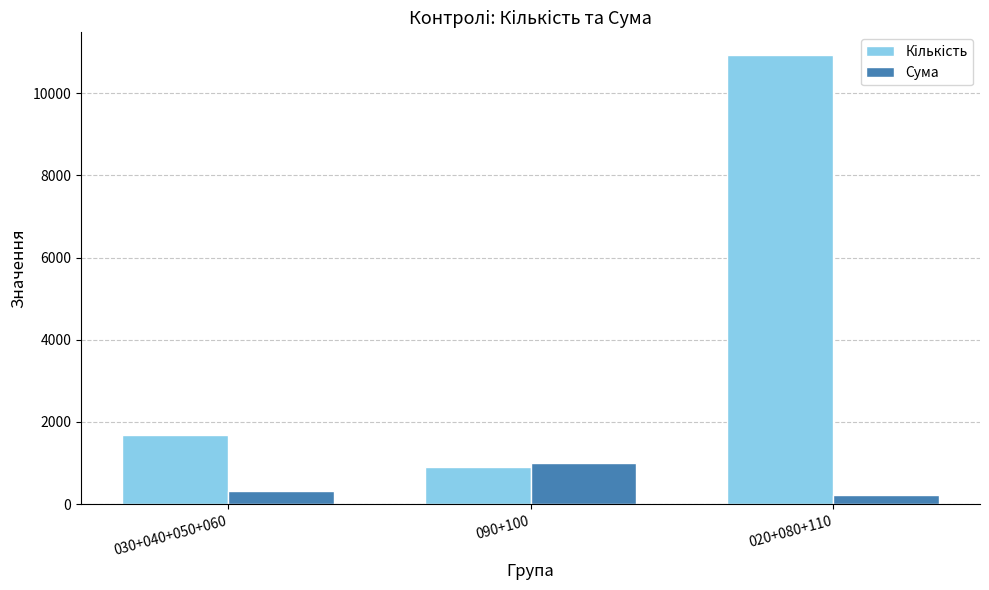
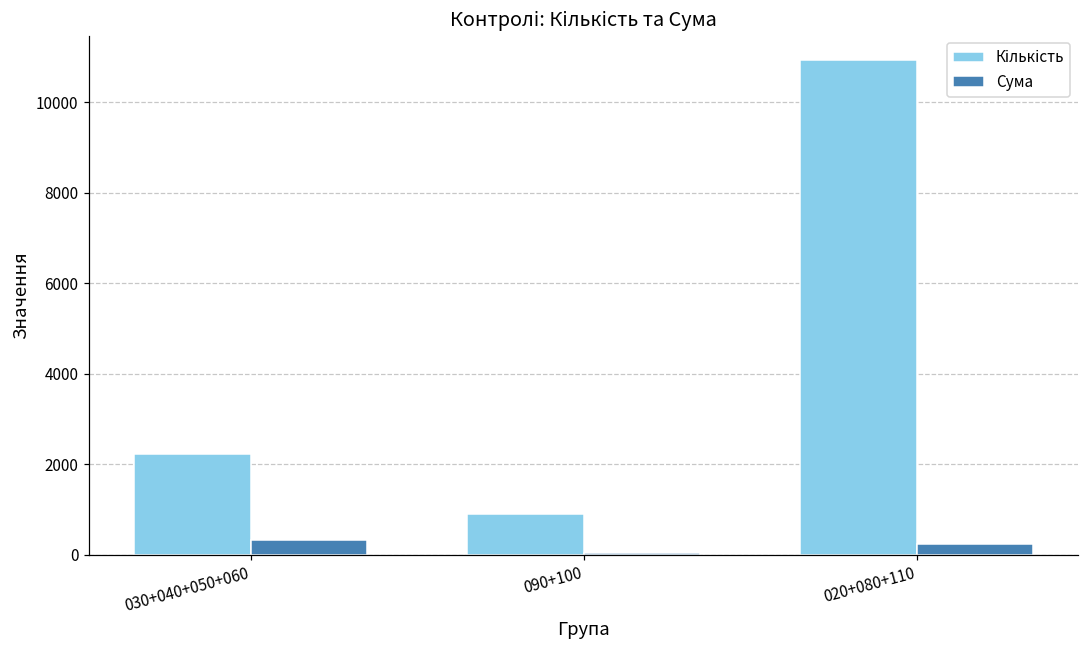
Кількість, 030+040+050+060: 1700 -> 2200
Сума, 090+100: 1000 -> 0
